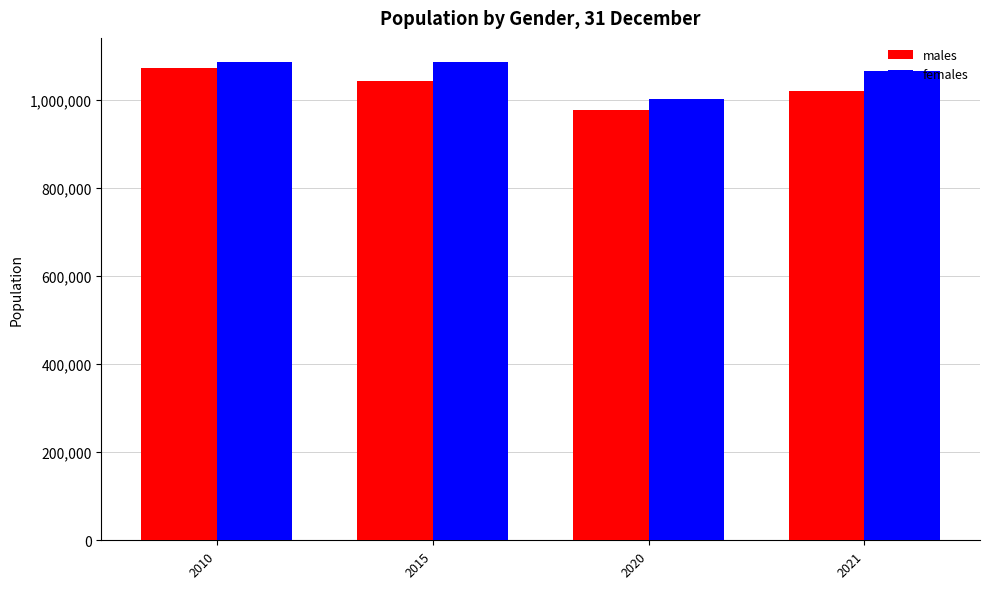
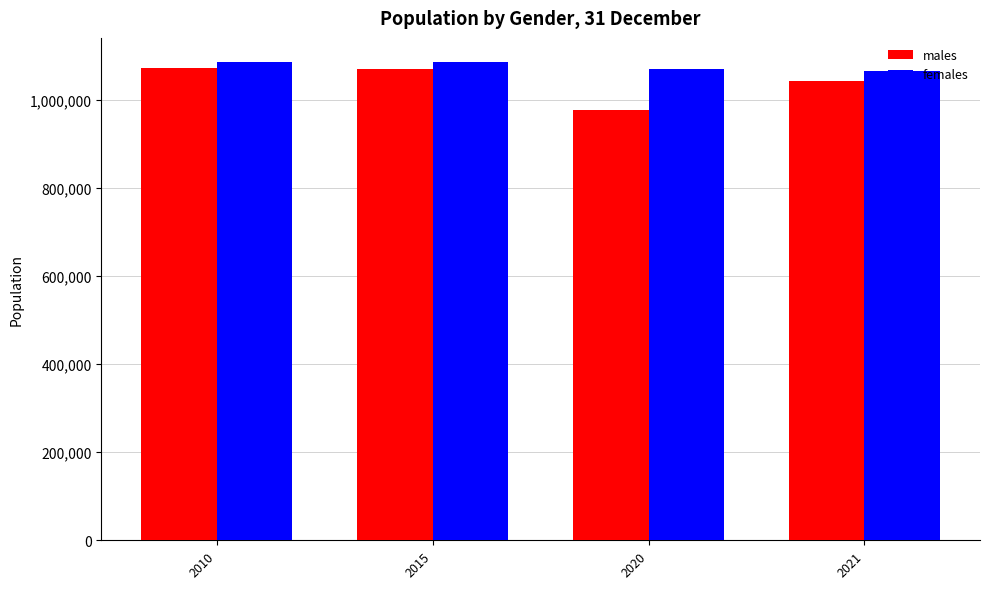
males, 2015: 1,040,000 -> 1,070,000
females, 2020: 1,000,000 -> 1,070,000
males, 2021: 1,020,000 -> 1,040,000
